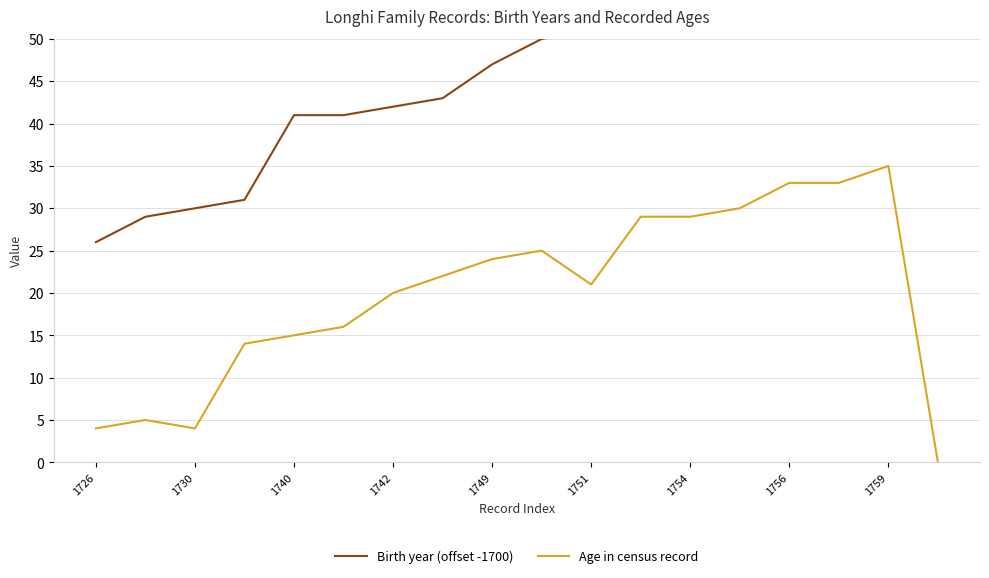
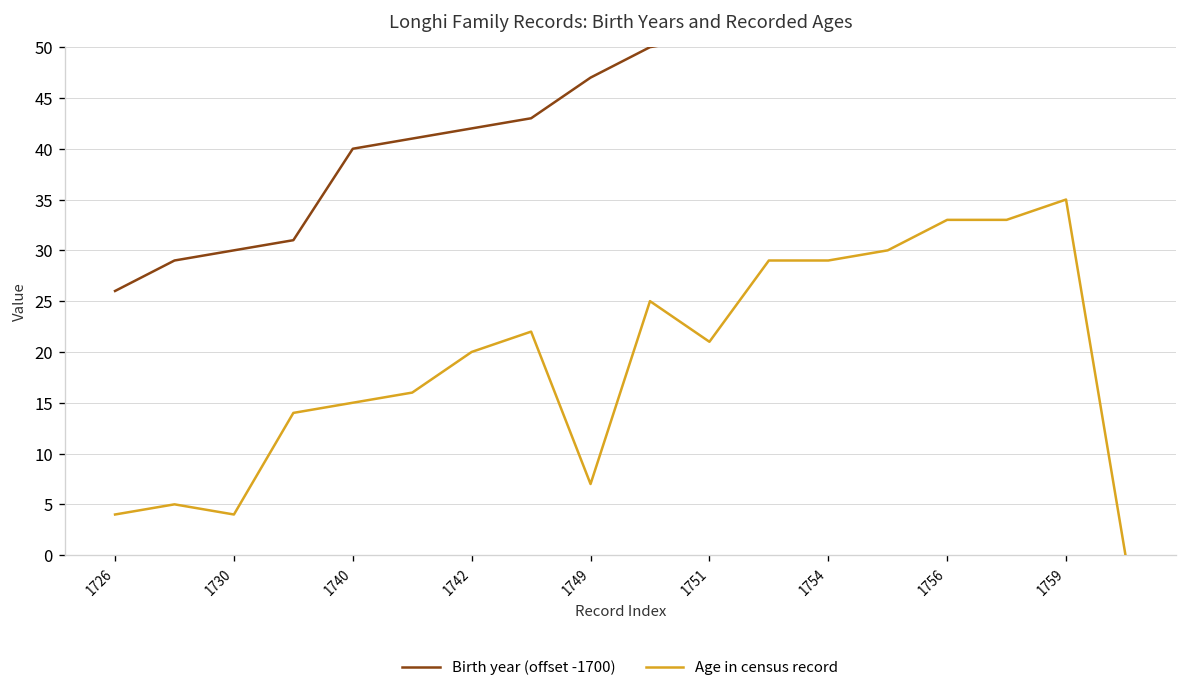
Birth year (offset -1700), 1740: 41 -> 40
Age in census record, 1749: 24 -> 7
